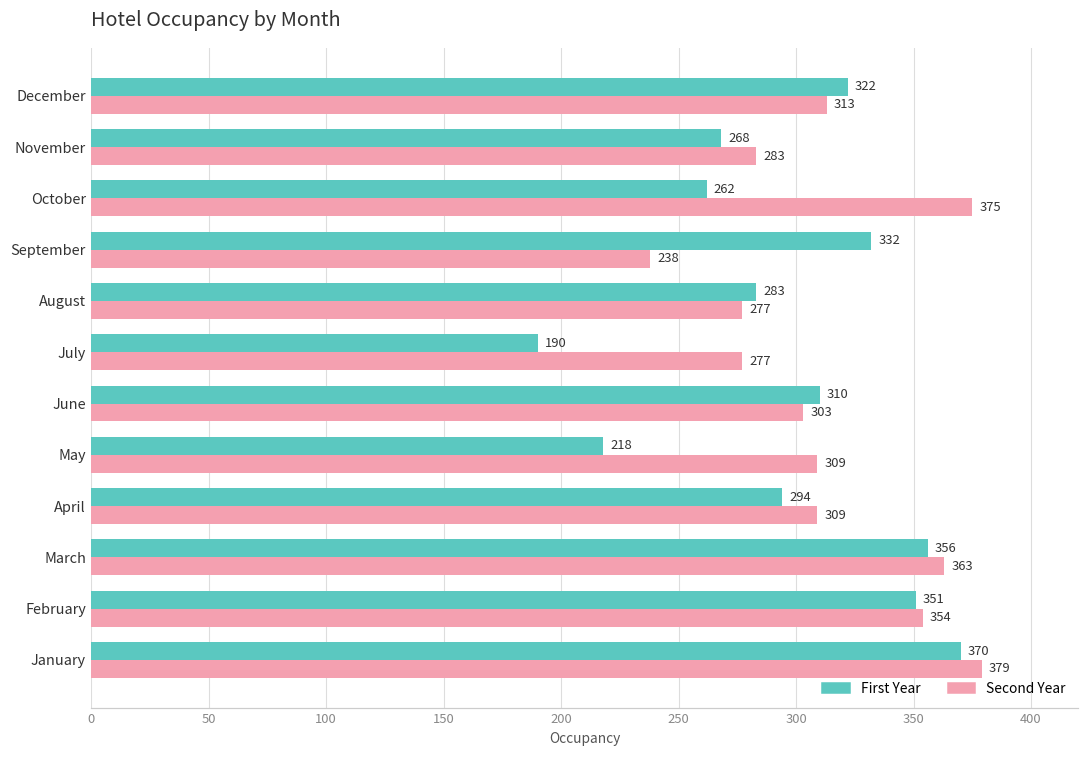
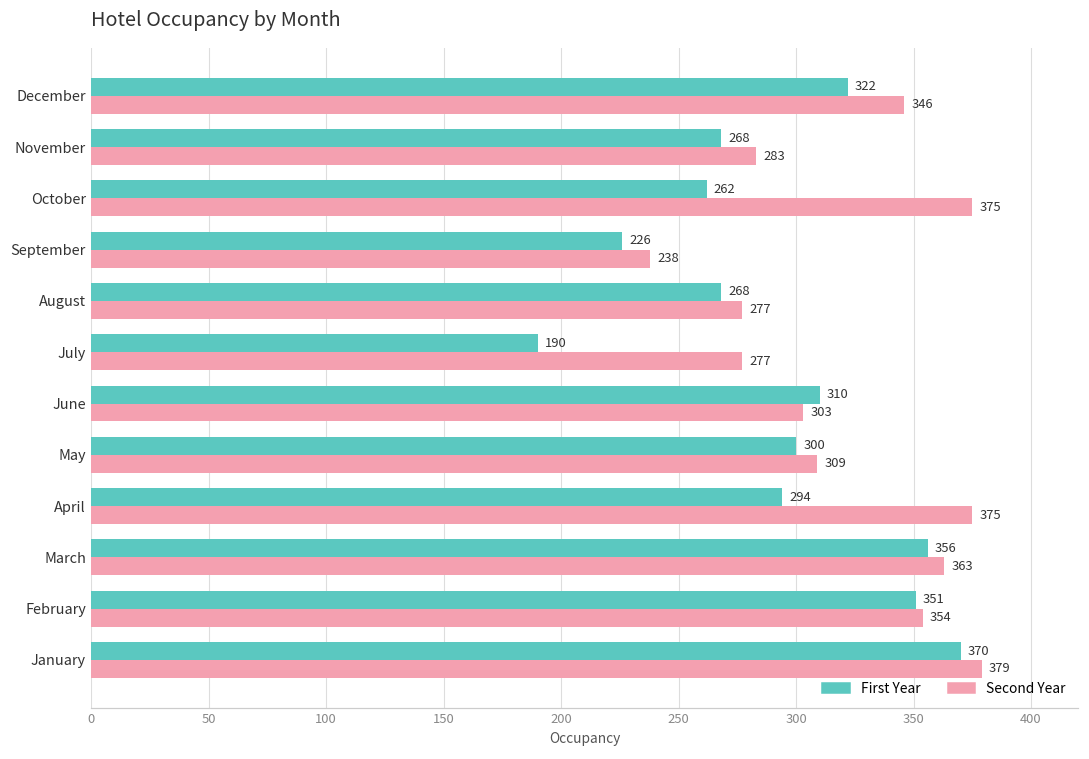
Second Year, December: 313 -> 346
First Year, September: 332 -> 226
First Year, August: 283 -> 268
First Year, May: 218 -> 300
Second Year, April: 309 -> 375
